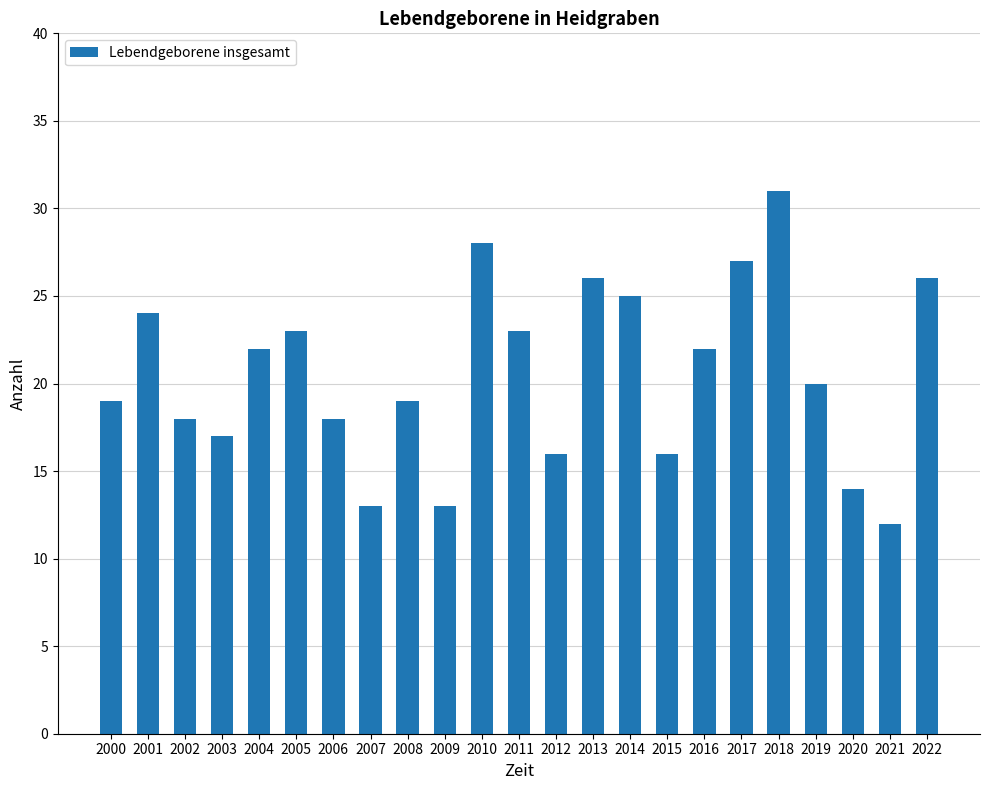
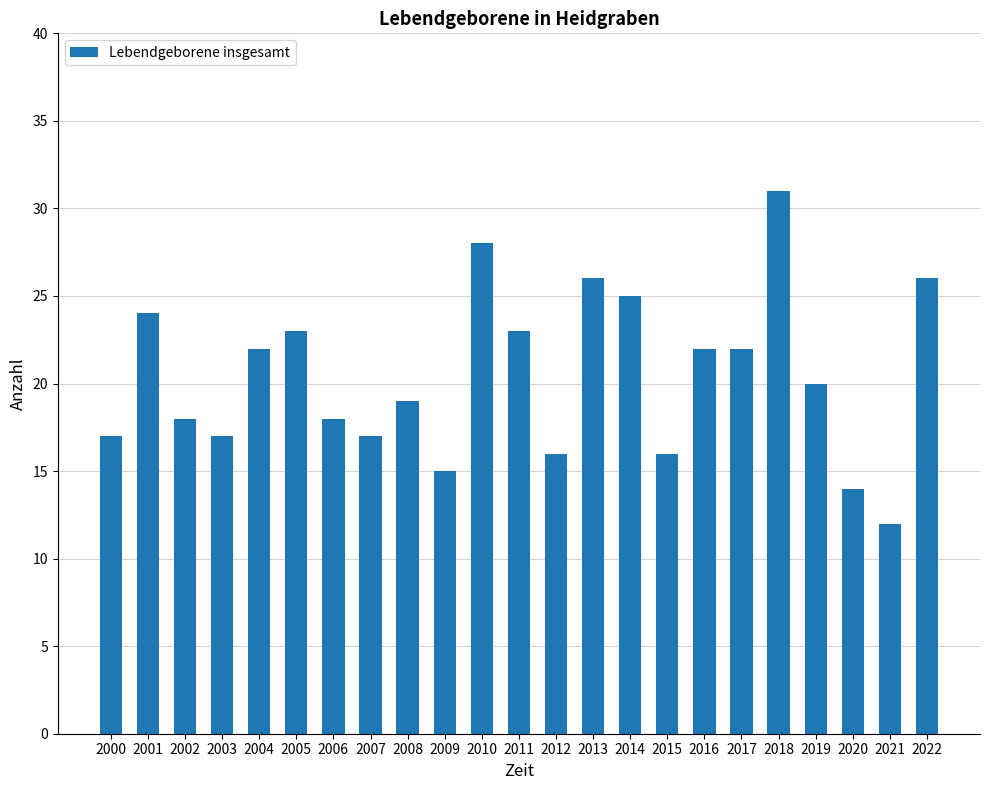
2000: 19 -> 17
2007: 13 -> 17
2009: 13 -> 15
2017: 27 -> 22
